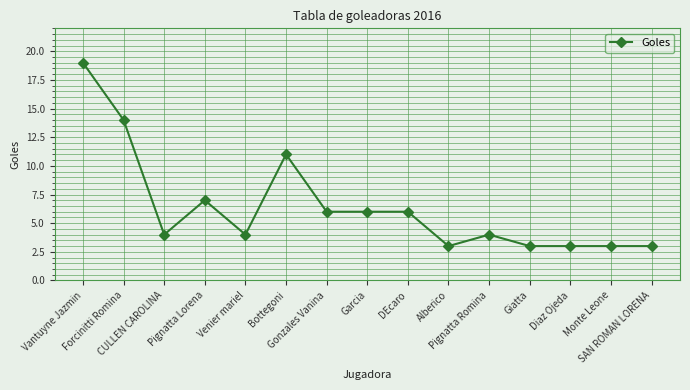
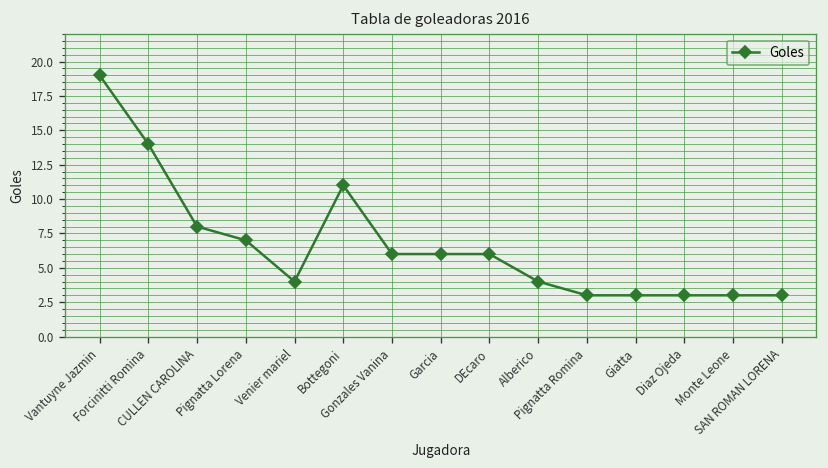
CULLEN CAROLINA: 4 -> 8
Alberico: 3 -> 4
Pignatta Romina: 4 -> 3
